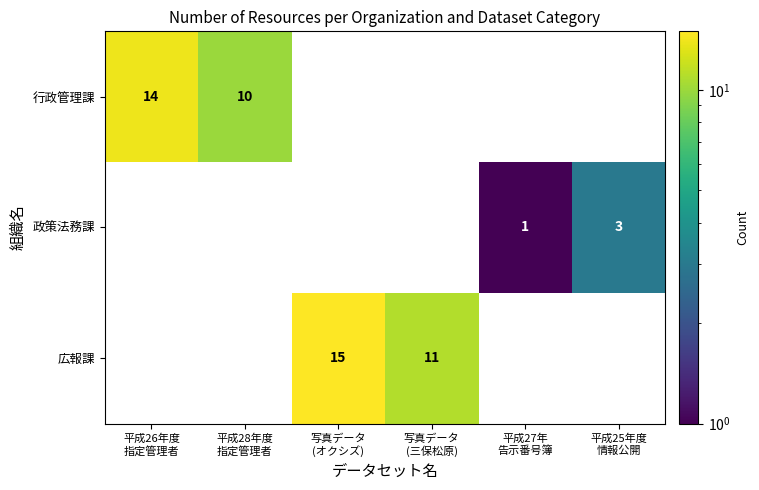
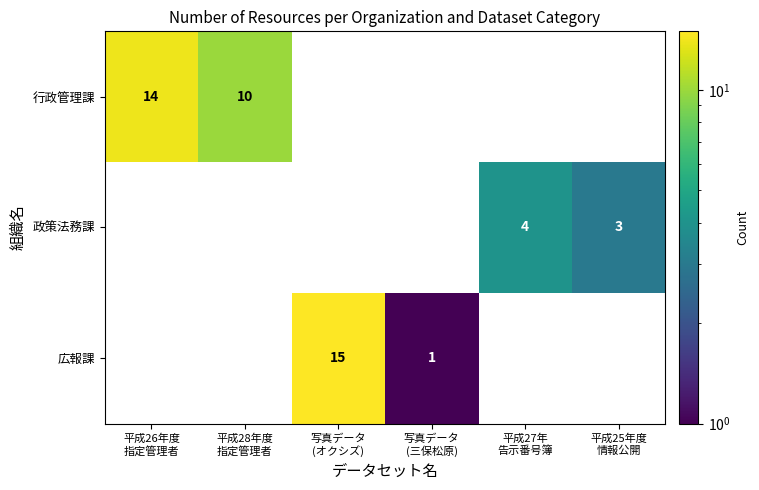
政策法務課, 平成27年 告示番号簿: 1 -> 4
広報課, 写真データ (三保松原): 11 -> 1
